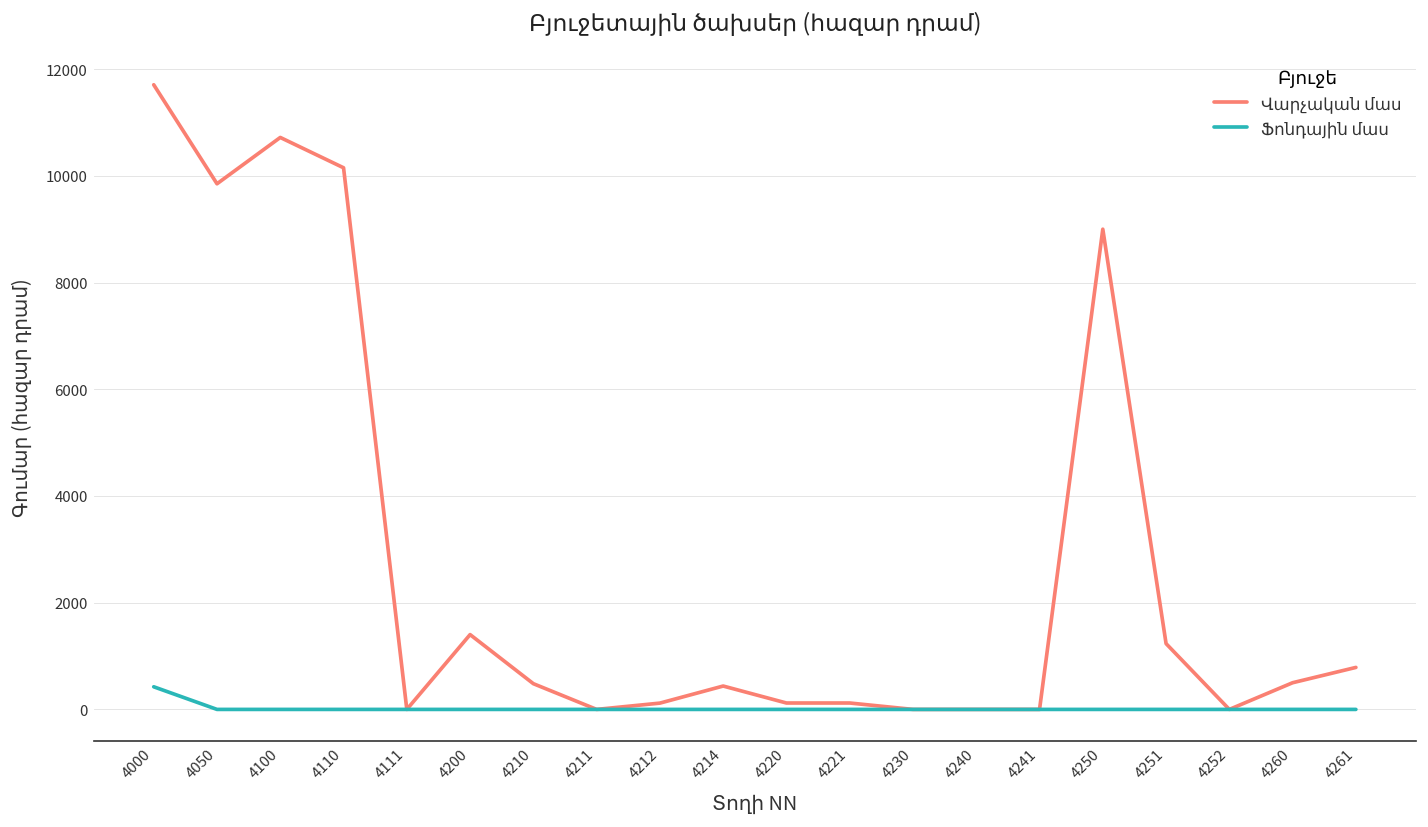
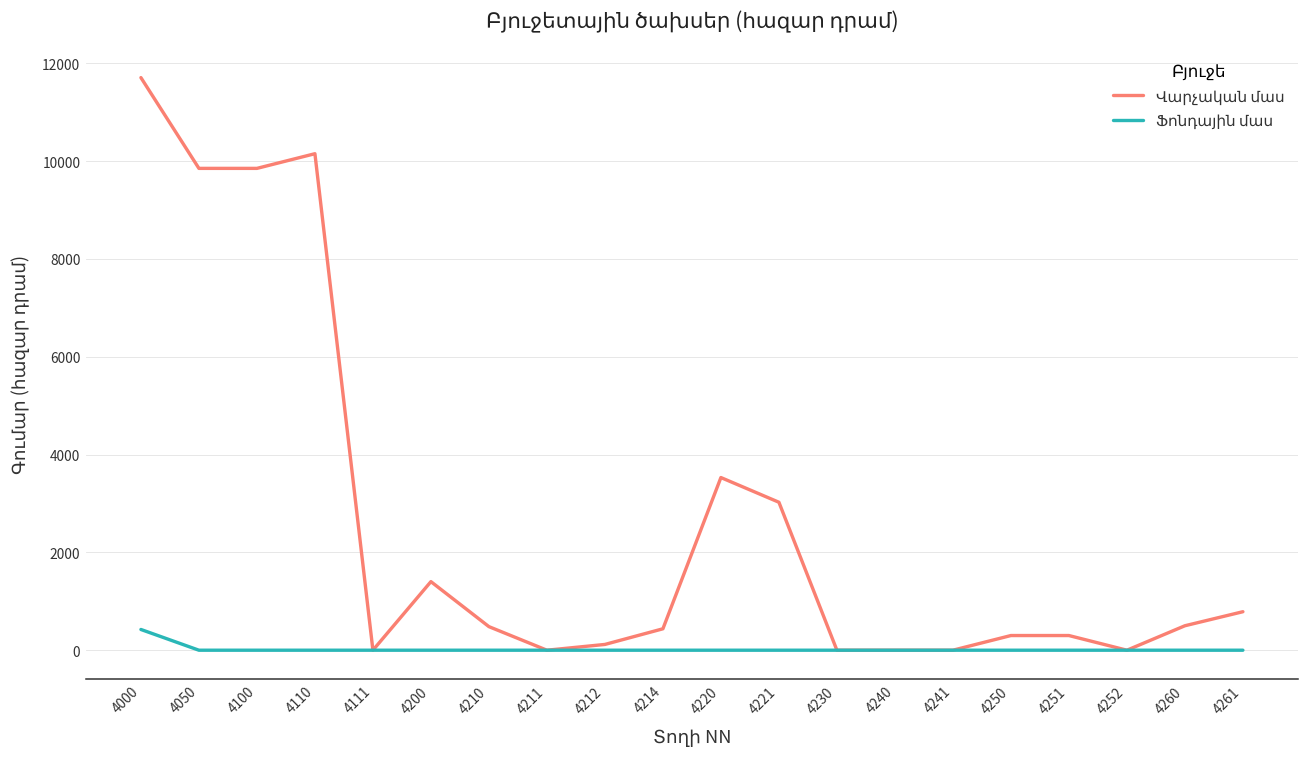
Վարչական մաս, 4100: 10700 -> 9900
Վարչական մաս, 4220: 100 -> 3500
Վարչական մաս, 4221: 100 -> 3000
Վարչական մաս, 4250: 9000 -> 300
Վարչական մաս, 4251: 1200 -> 300
